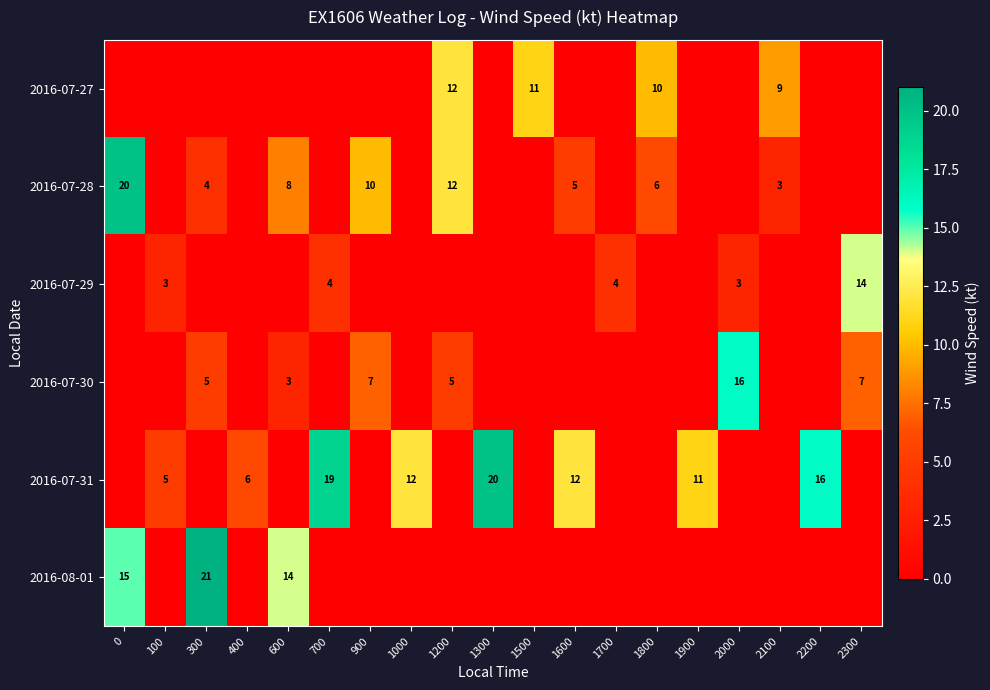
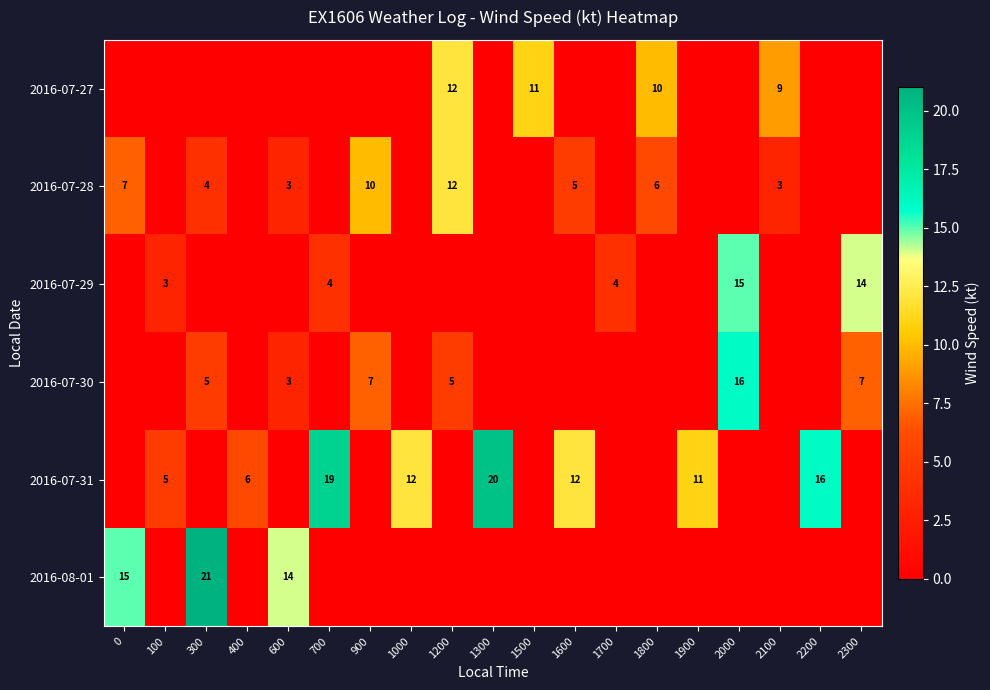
2016-07-28, 0: 20 -> 7
2016-07-28, 600: 8 -> 3
2016-07-29, 2000: 3 -> 15
